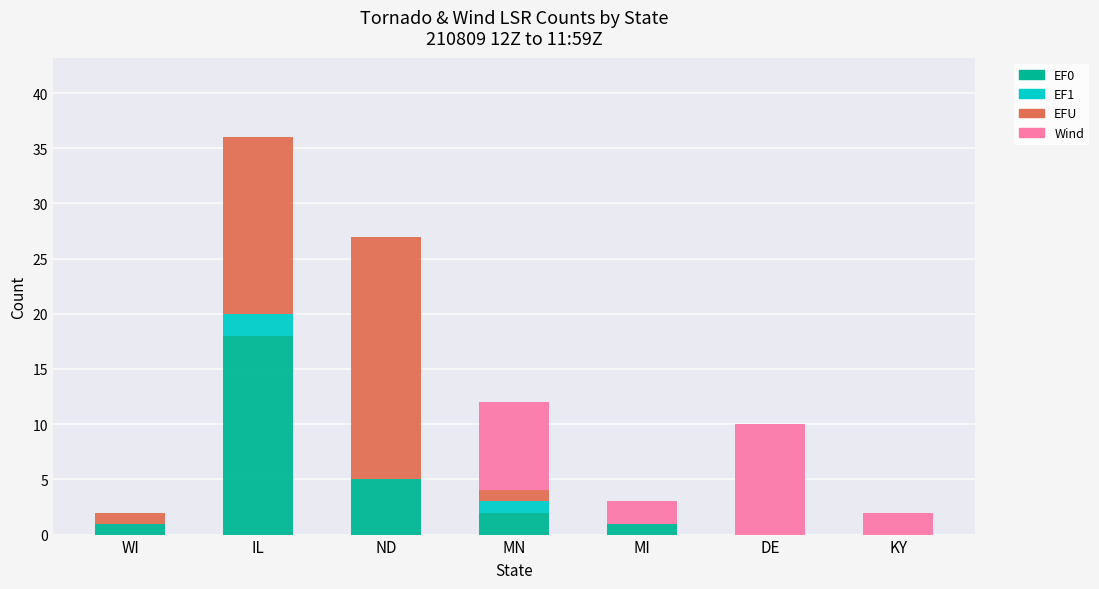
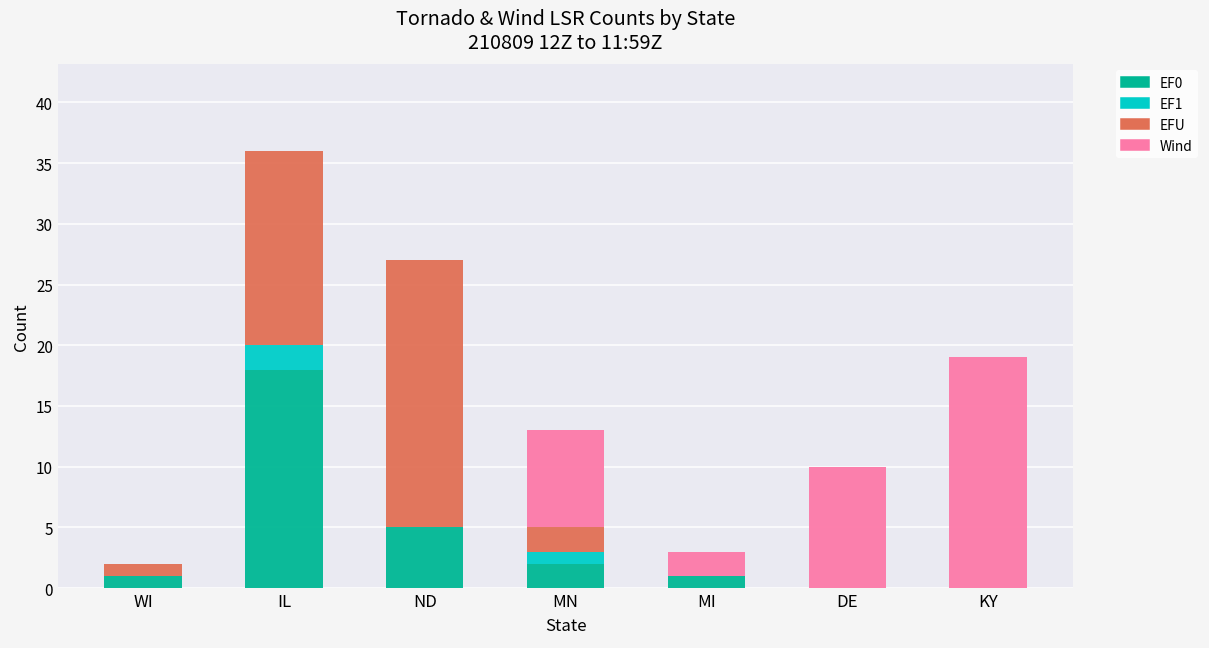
EFU, MN: 1 -> 2
Wind, KY: 2 -> 19
